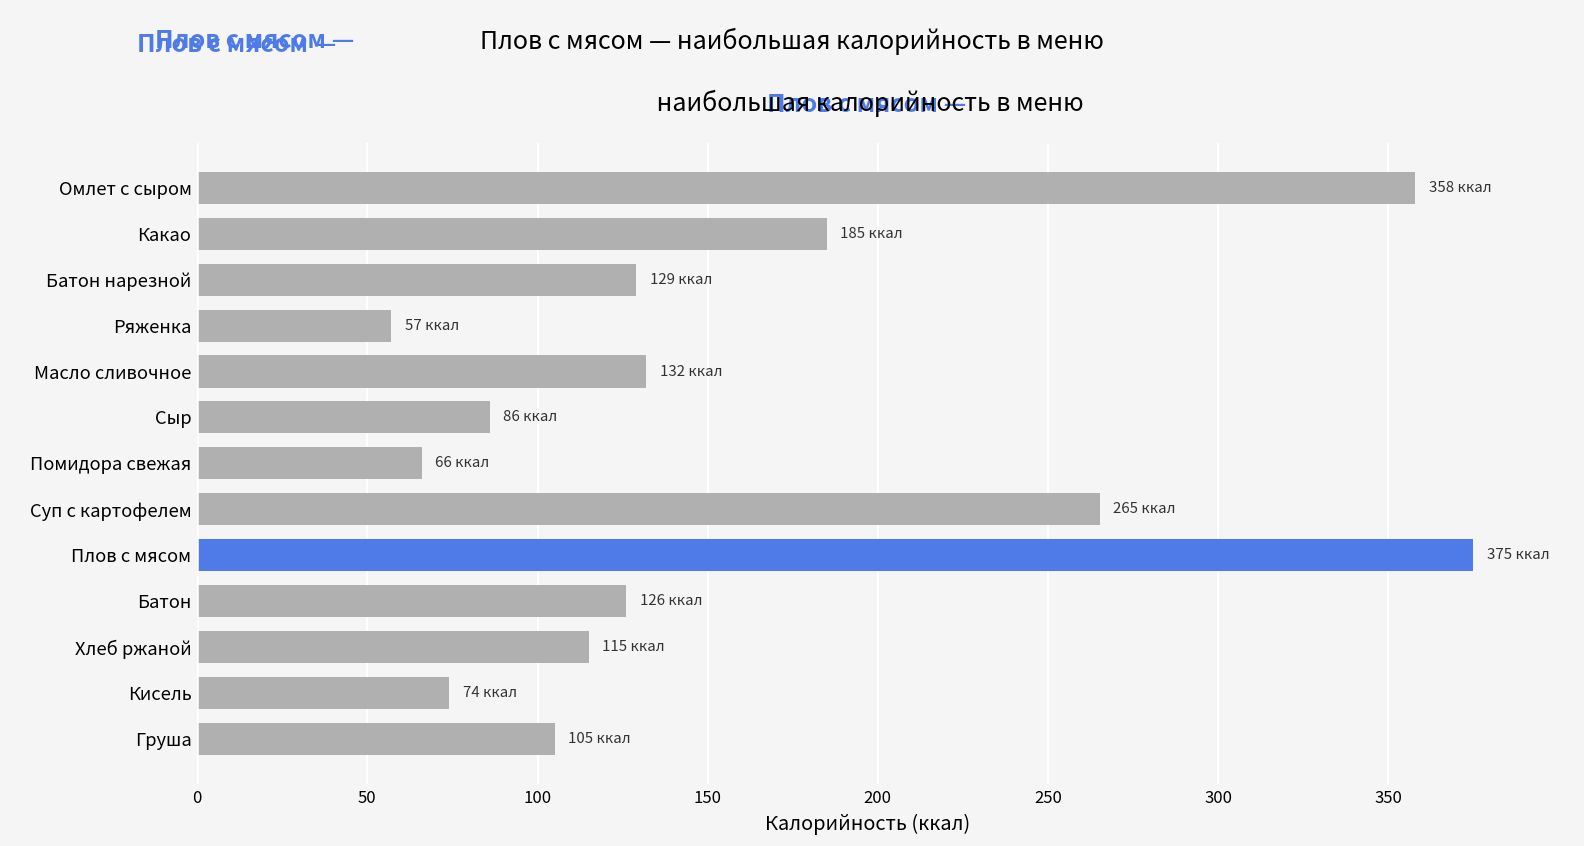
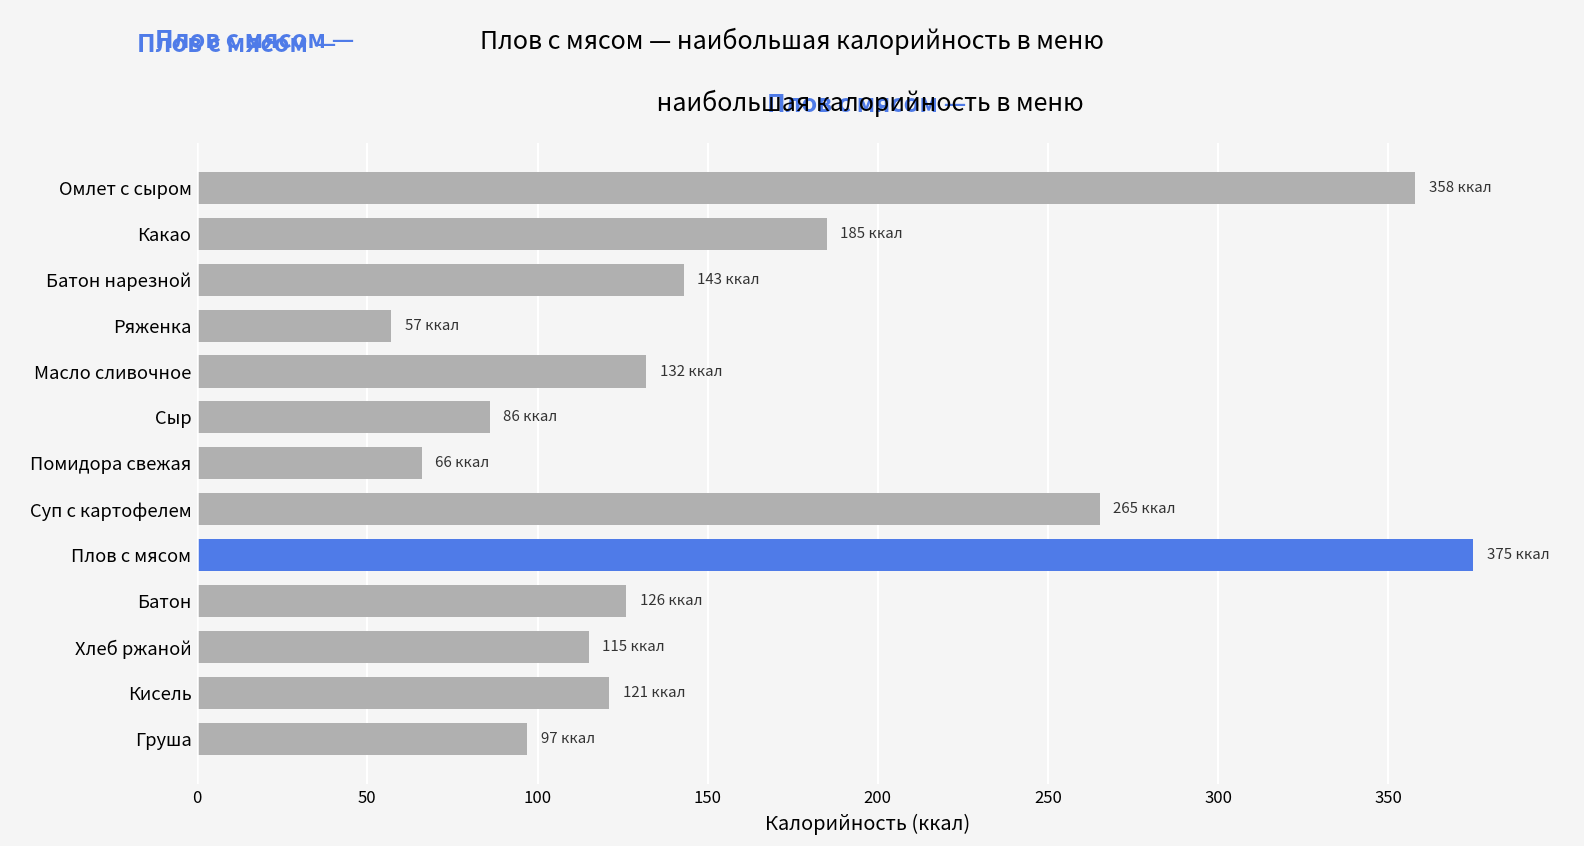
Батон нарезной: 129 -> 143
Кисель: 74 -> 121
Груша: 105 -> 97
